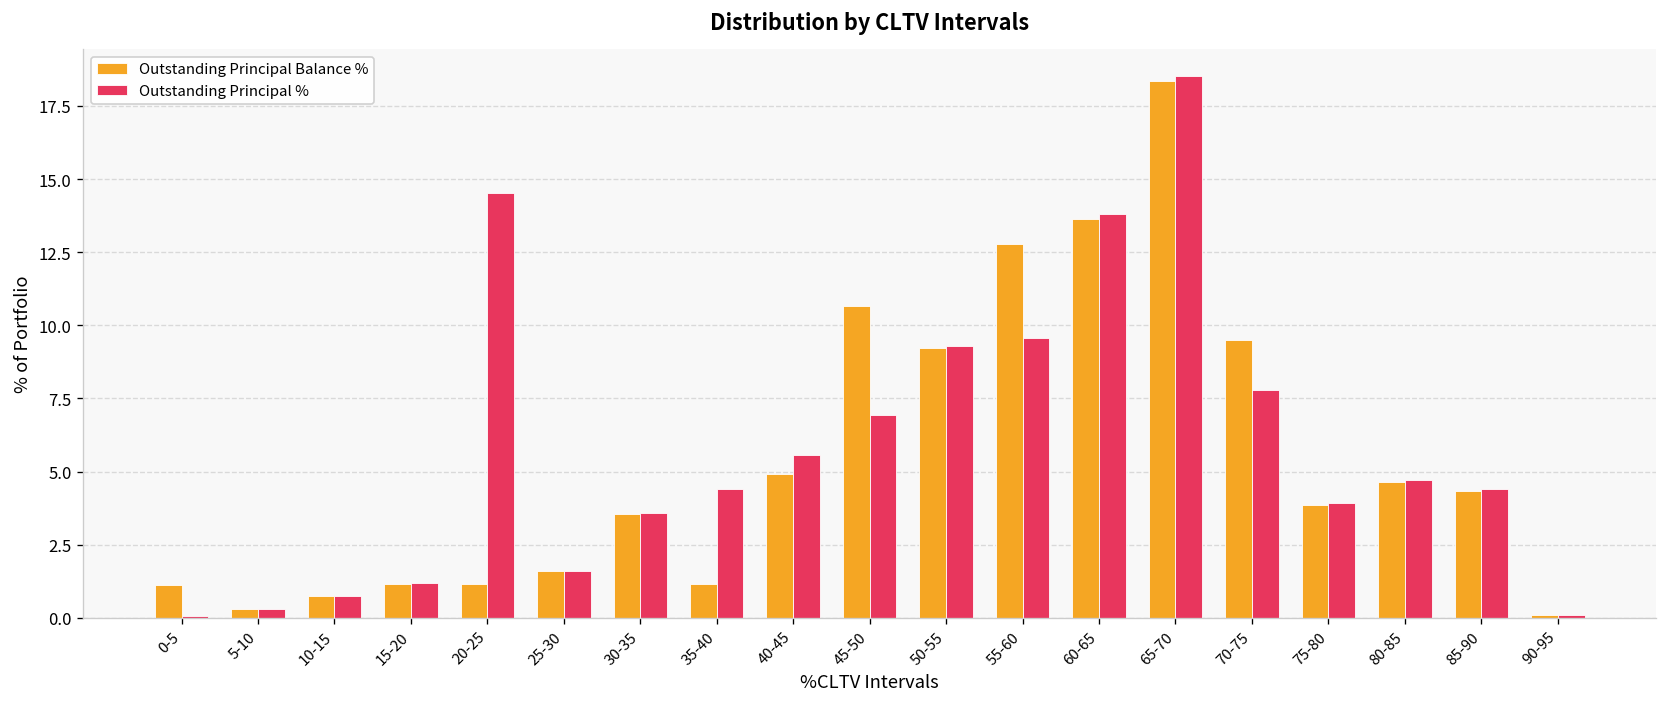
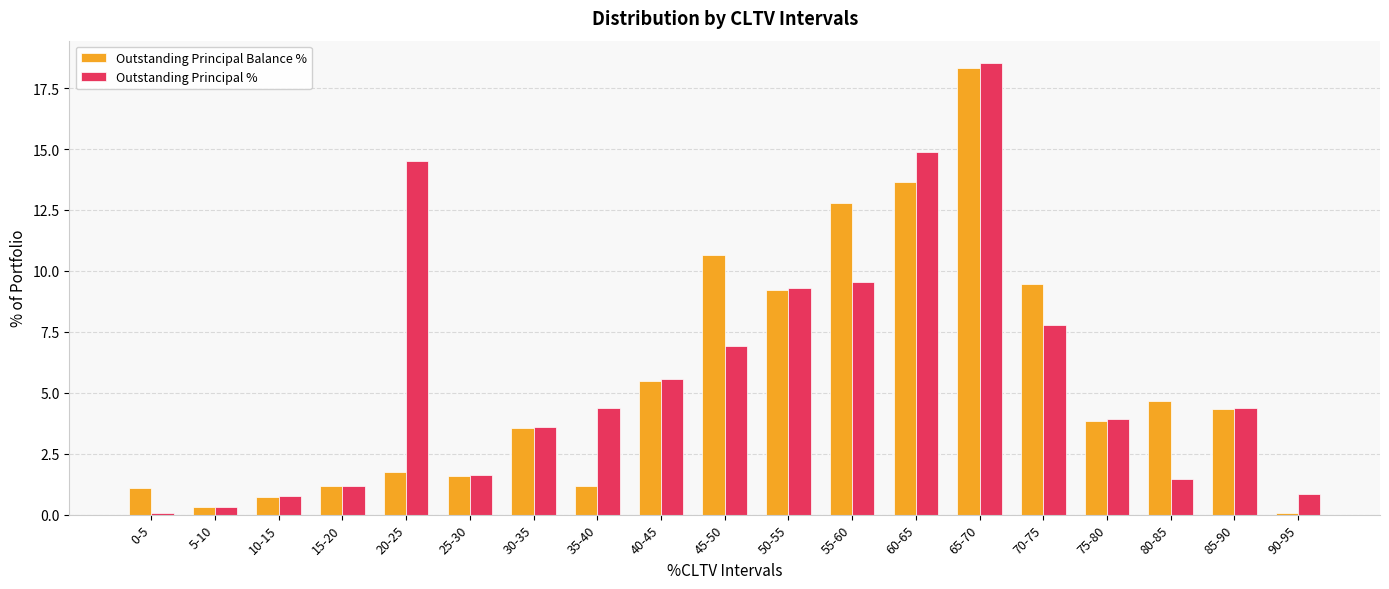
Outstanding Principal Balance %, 20-25: 1.2 -> 1.8
Outstanding Principal Balance %, 40-45: 4.9 -> 5.5
Outstanding Principal %, 60-65: 13.8 -> 14.9
Outstanding Principal %, 80-85: 4.7 -> 1.5
Outstanding Principal %, 90-95: 0.1 -> 0.8
